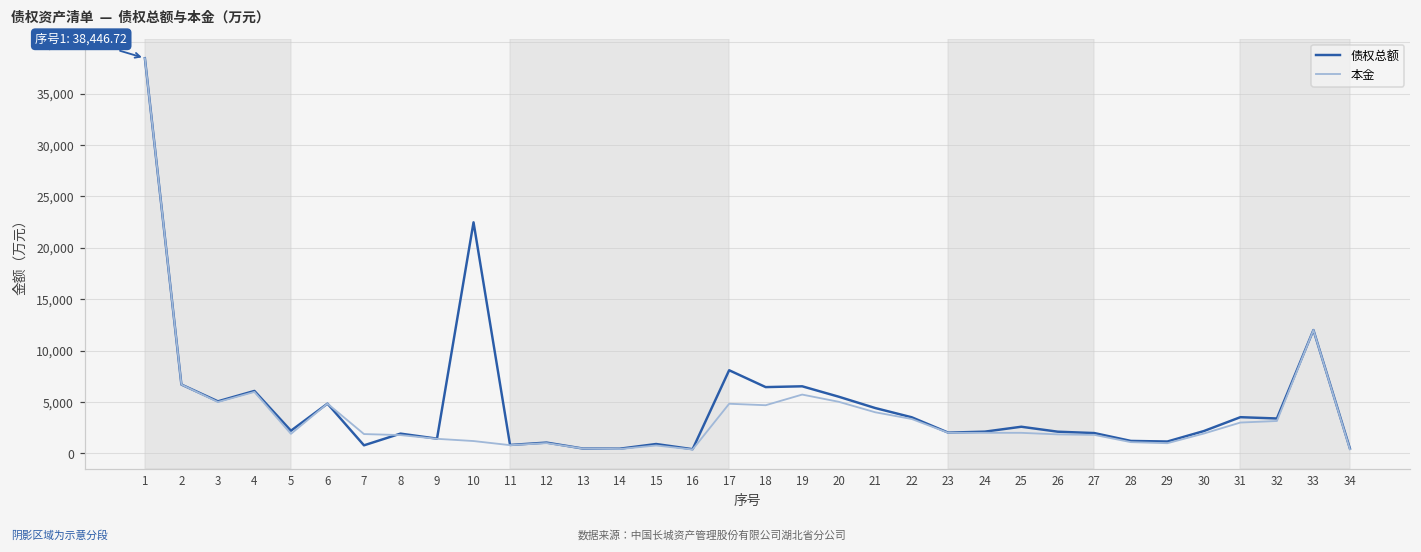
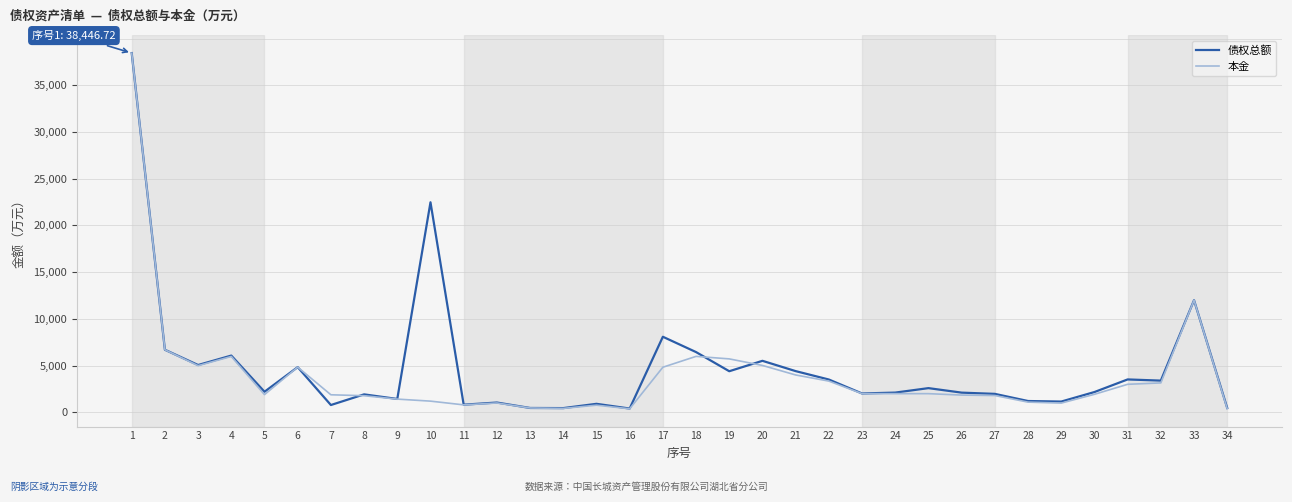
本金, 18: 5,000 -> 6,000
债权总额, 19: 7,000 -> 4,000
